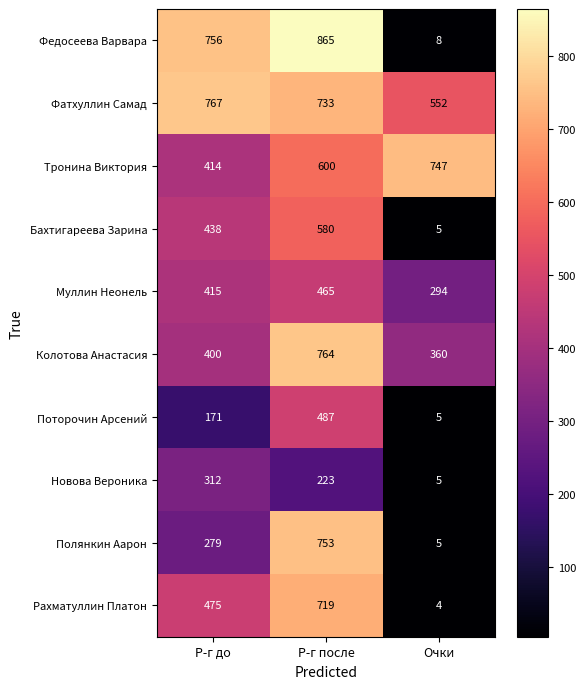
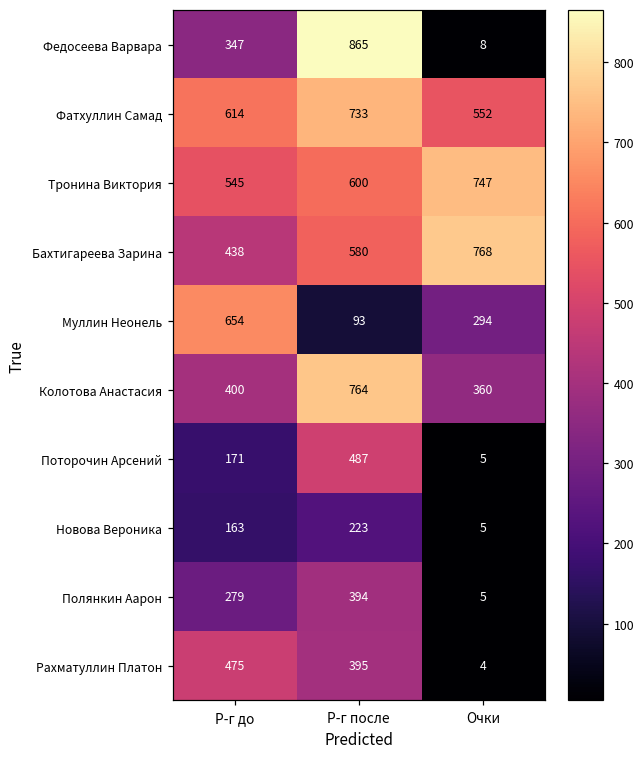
Федосеева Варвара, Р-г до: 756 -> 347
Фатхуллин Самад, Р-г до: 767 -> 614
Тронина Виктория, Р-г до: 414 -> 545
Бахтигареева Зарина, Очки: 5 -> 768
Муллин Неонель, Р-г до: 415 -> 654
Муллин Неонель, Р-г после: 465 -> 93
Новова Вероника, Р-г до: 312 -> 163
Полянкин Аарон, Р-г после: 753 -> 394
Рахматуллин Платон, Р-г после: 719 -> 395
